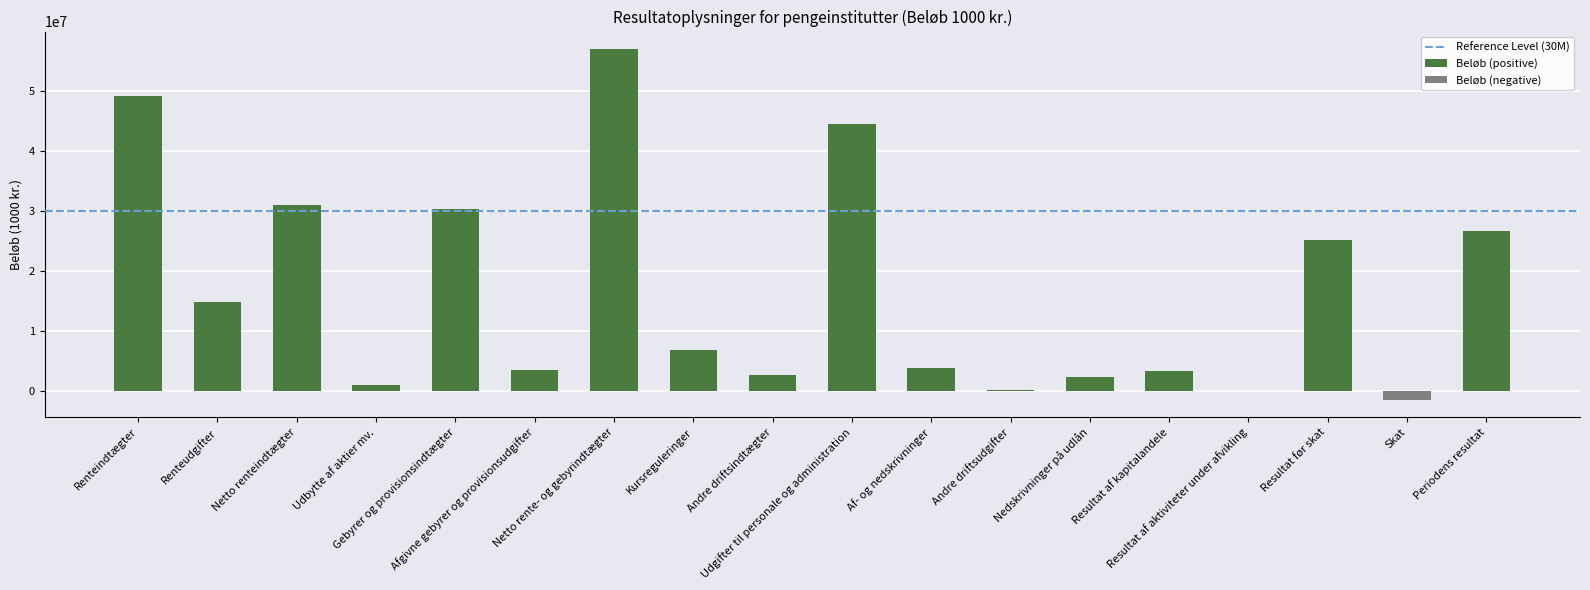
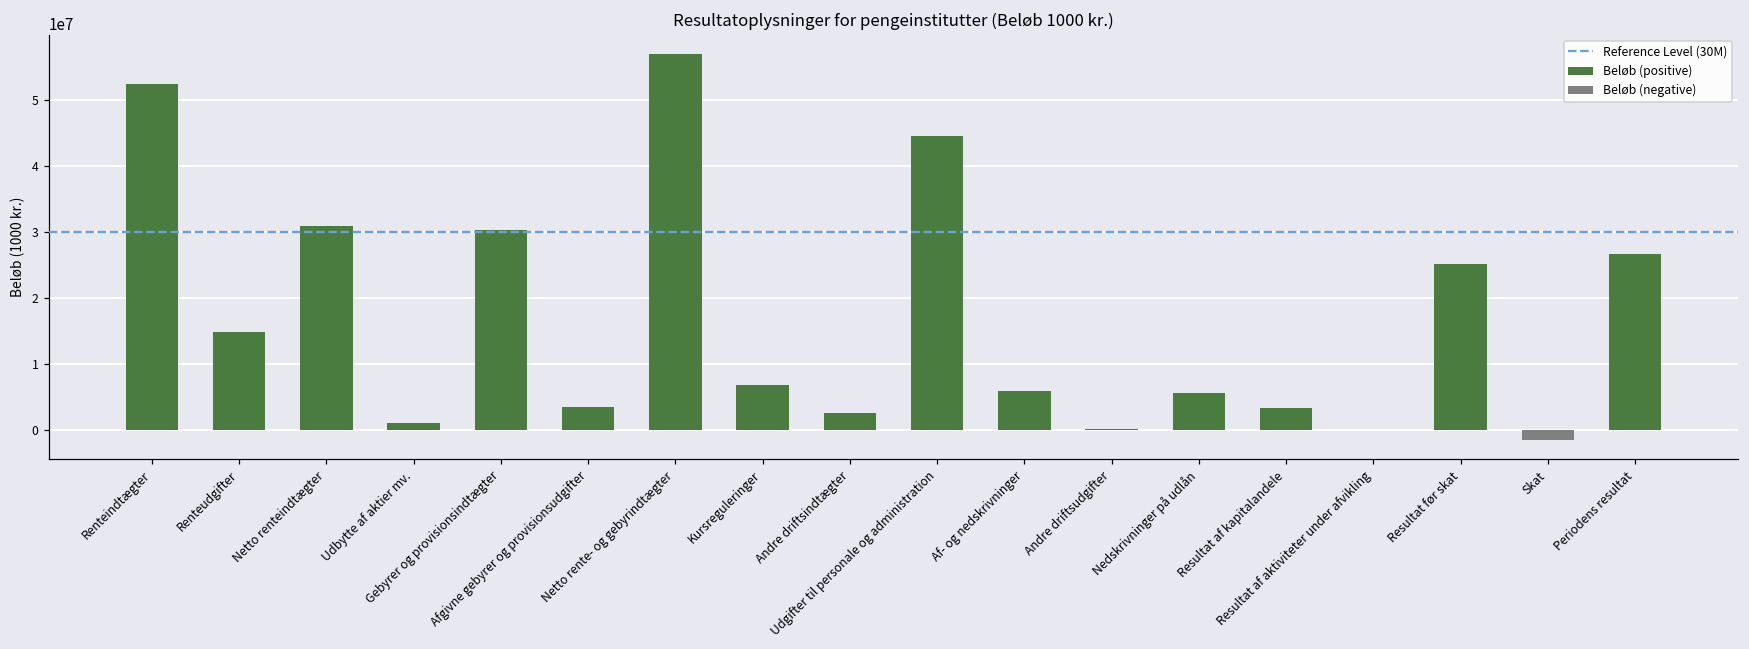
Beløb (positive), Renteindtægter: 49000000 -> 53000000
Beløb (positive), Af- og nedskrivninger: 4000000 -> 6000000
Beløb (positive), Nedskrivninger på udlån: 2000000 -> 6000000
